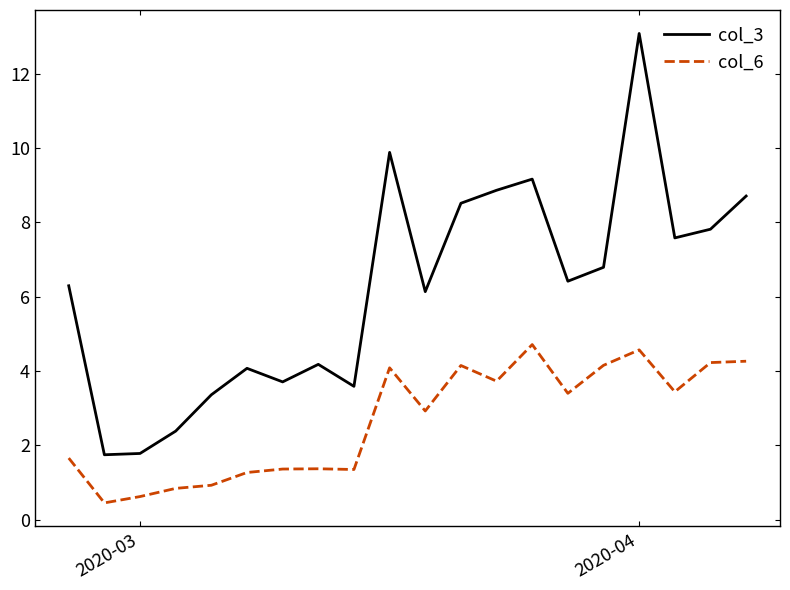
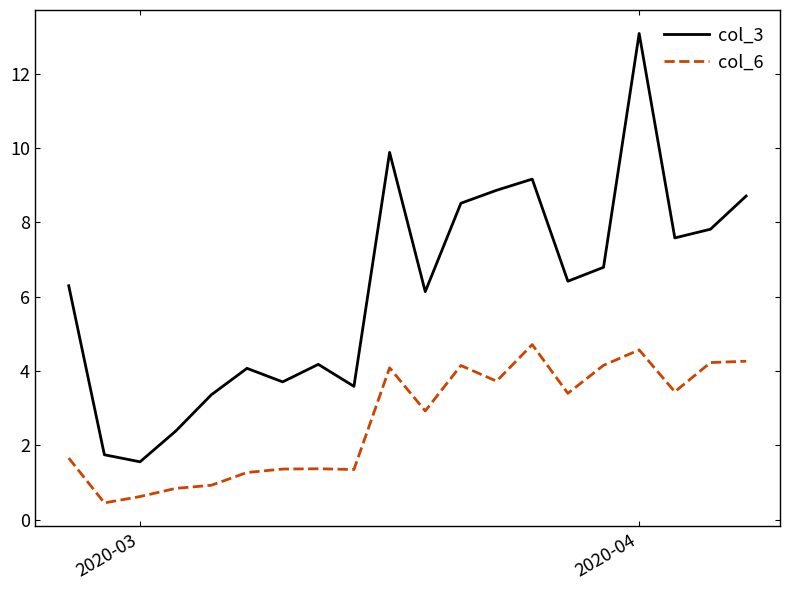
col_3, 2020-03: 1.8 -> 1.6
